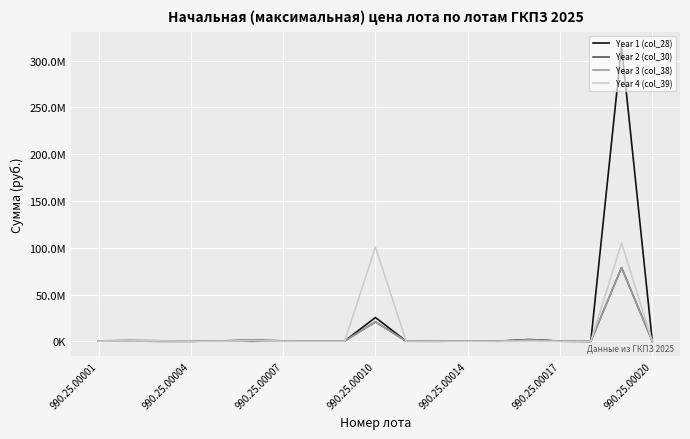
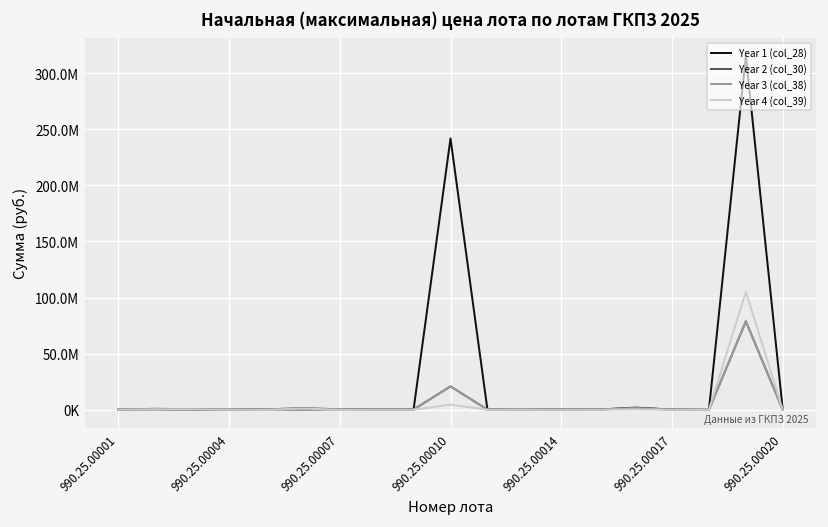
Year 1 (col_28), 990.25.00010: 30000000 -> 240000000
Year 4 (col_39), 990.25.00010: 100000000 -> 0
